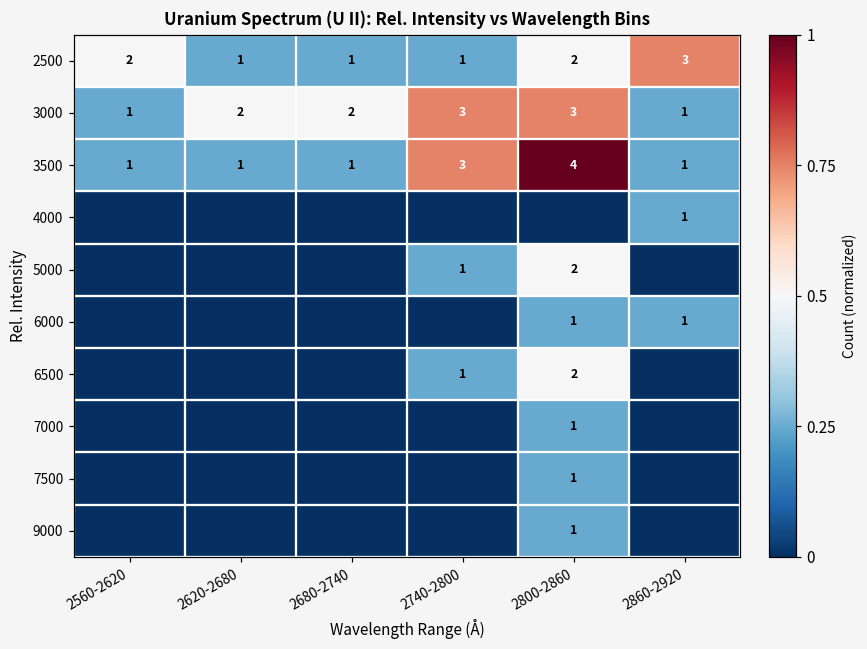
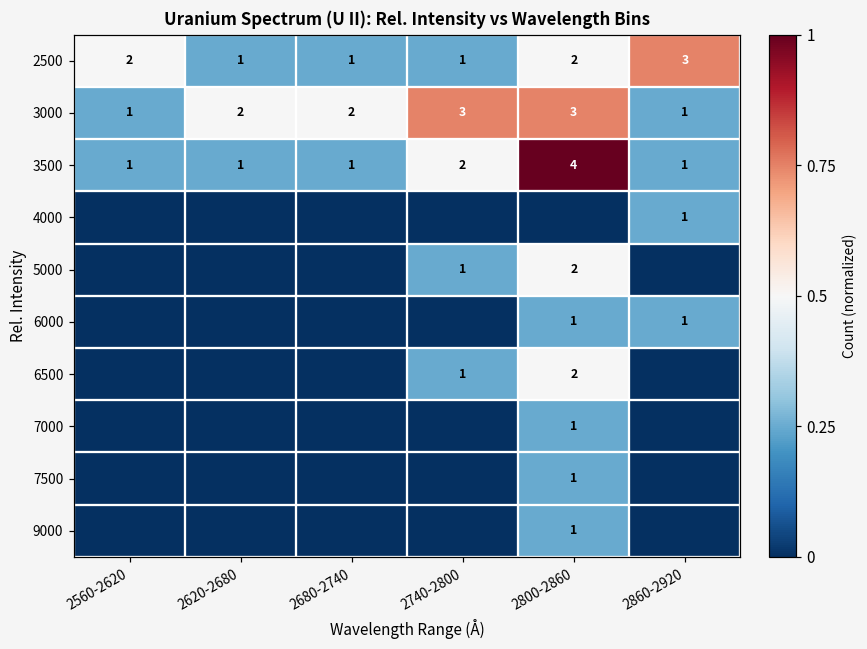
3500, 2740-2800: 3 -> 2
